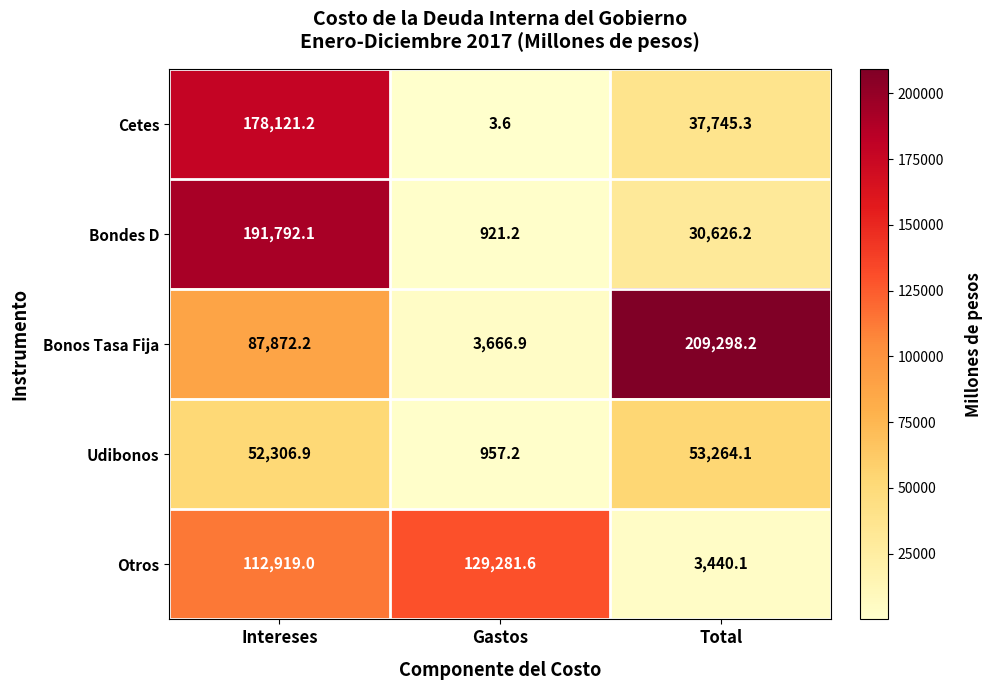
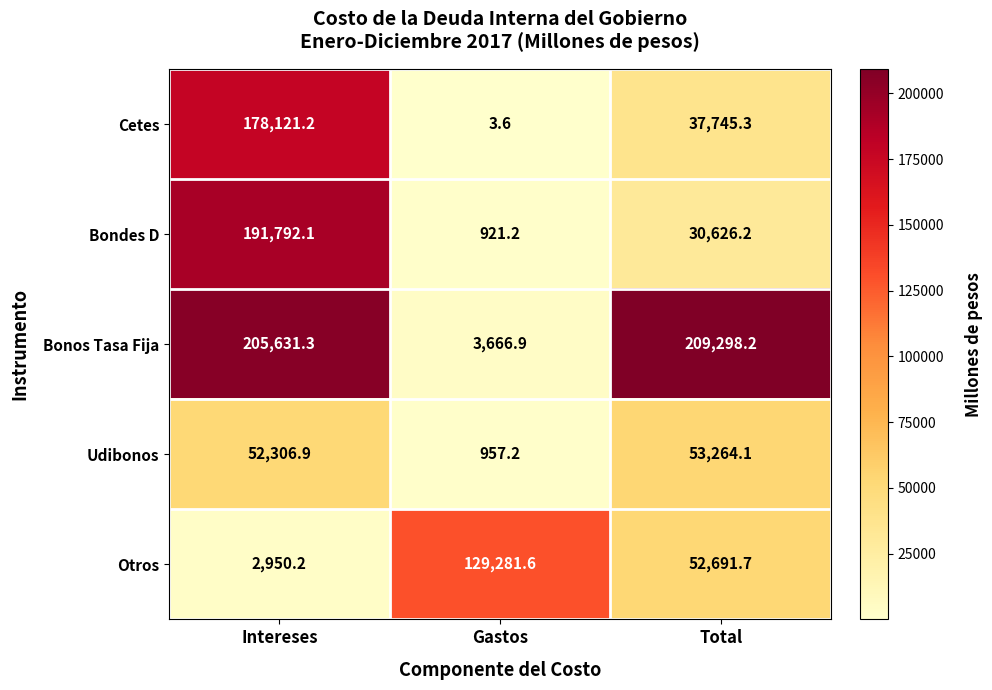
Bonos Tasa Fija, Intereses: 87,872.2 -> 205,631.3
Otros, Intereses: 112,919.0 -> 2,950.2
Otros, Total: 3,440.1 -> 52,691.7
